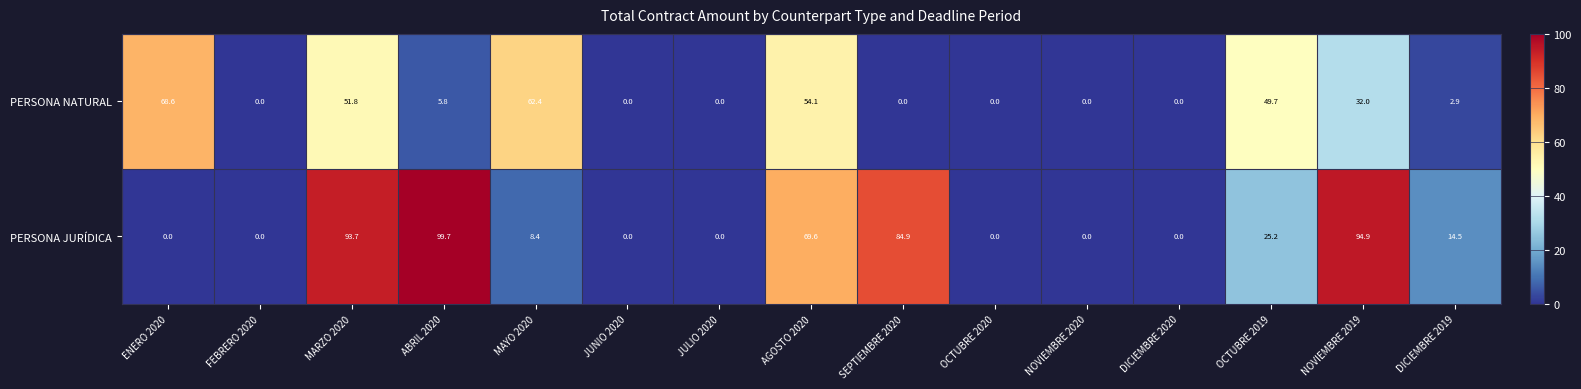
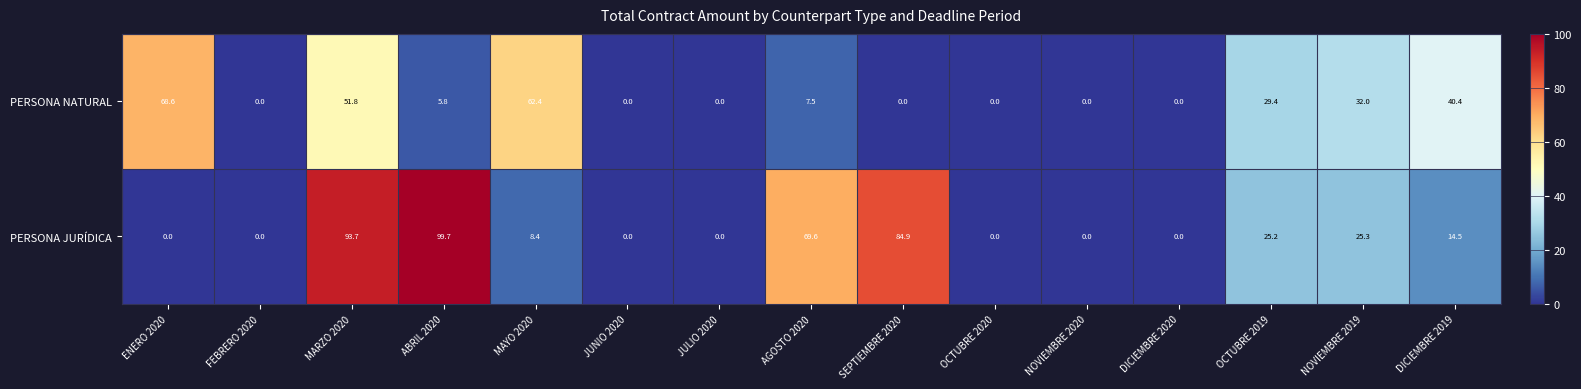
PERSONA NATURAL, AGOSTO 2020: 54.1 -> 7.5
PERSONA NATURAL, OCTUBRE 2019: 49.7 -> 29.4
PERSONA NATURAL, DICIEMBRE 2019: 2.9 -> 40.4
PERSONA JURÍDICA, NOVIEMBRE 2019: 94.9 -> 25.3
